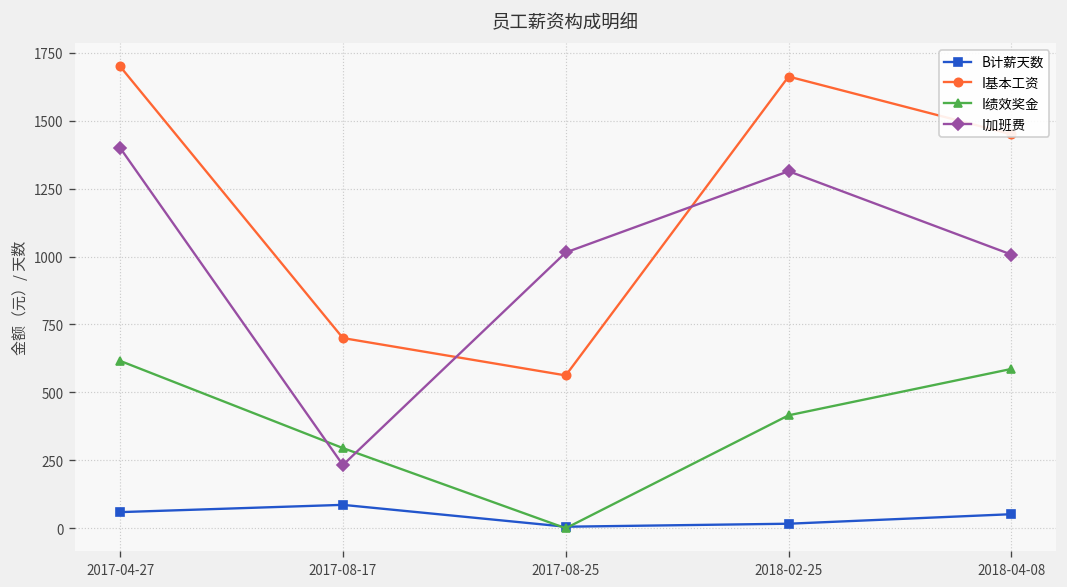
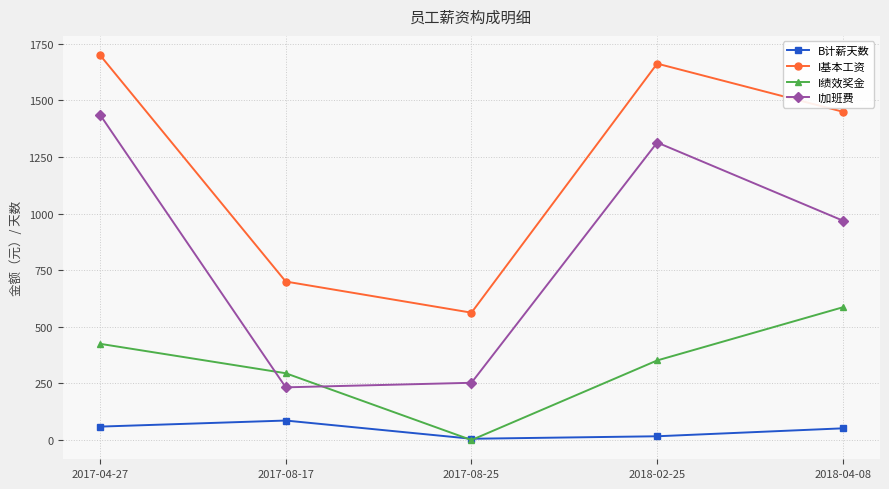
I绩效奖金, 2017-04-27: 620 -> 430
I加班费, 2017-04-27: 1400 -> 1440
I加班费, 2017-08-25: 1020 -> 250
I绩效奖金, 2018-02-25: 420 -> 350
I加班费, 2018-04-08: 1010 -> 970
